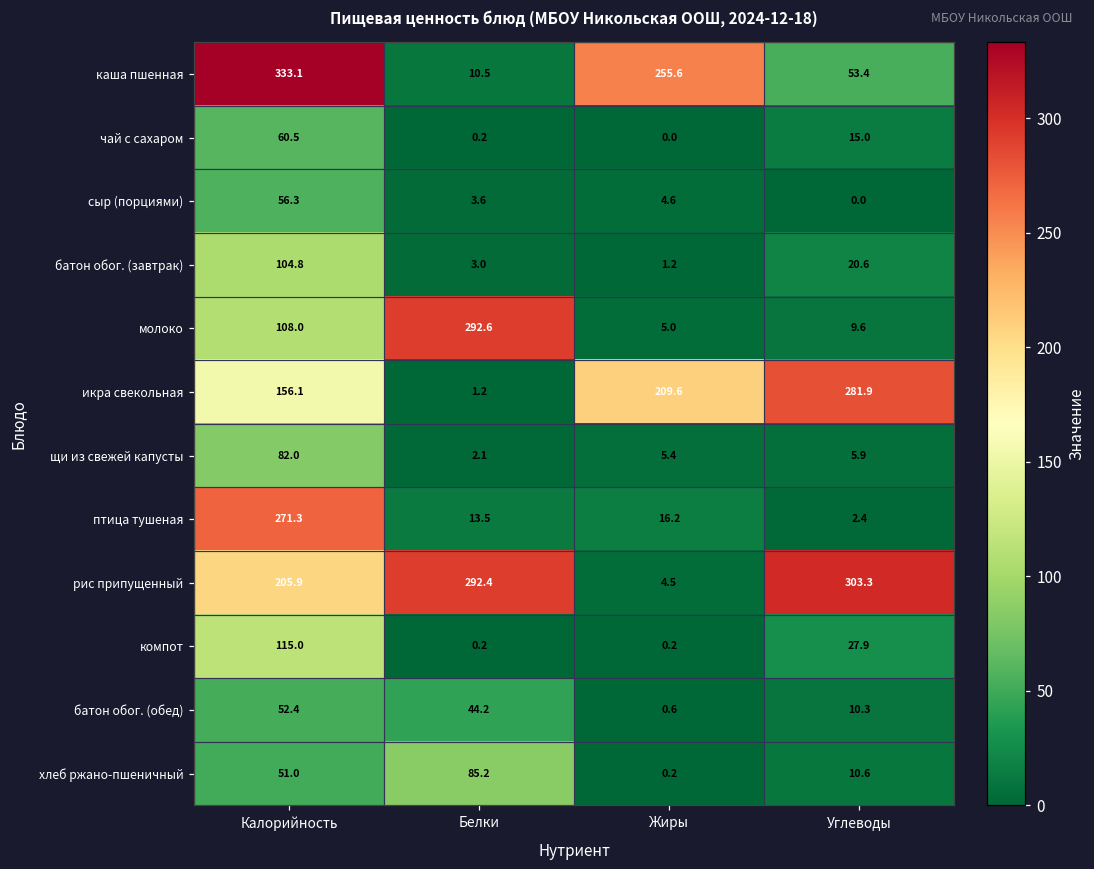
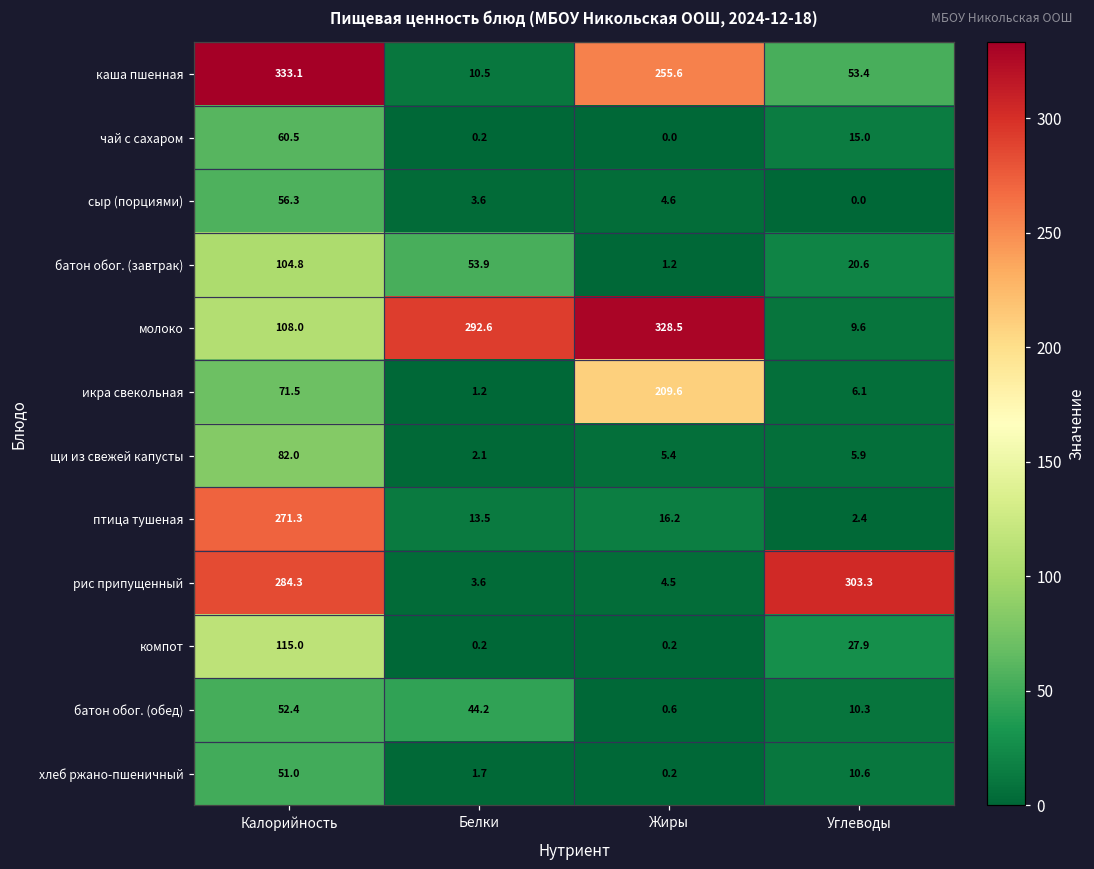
батон обог. (завтрак), Белки: 3.0 -> 53.9
молоко, Жиры: 5.0 -> 328.5
икра свекольная, Калорийность: 156.1 -> 71.5
икра свекольная, Углеводы: 281.9 -> 6.1
рис припущенный, Калорийность: 205.9 -> 284.3
рис припущенный, Белки: 292.4 -> 3.6
хлеб ржано-пшеничный, Белки: 85.2 -> 1.7
